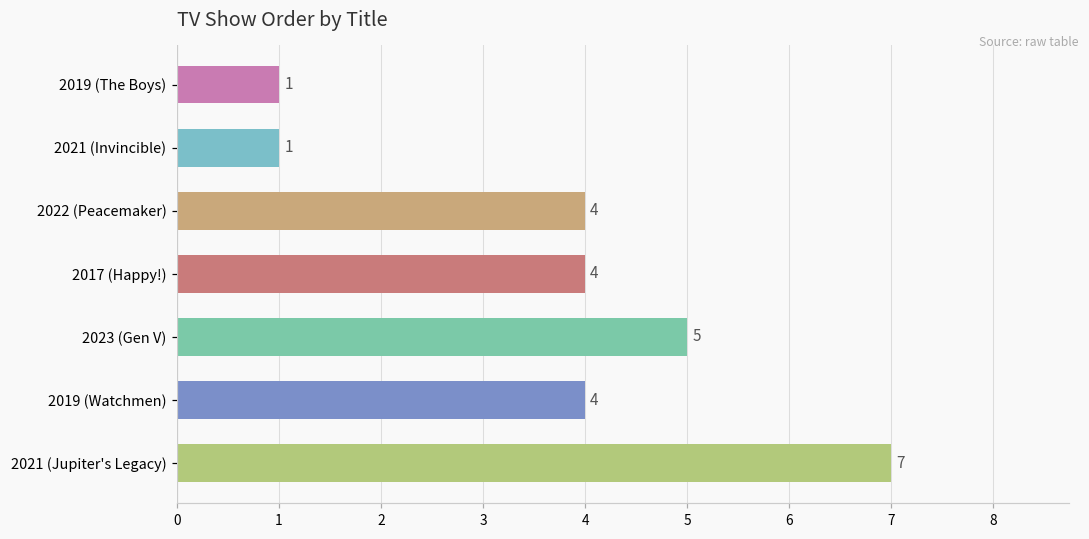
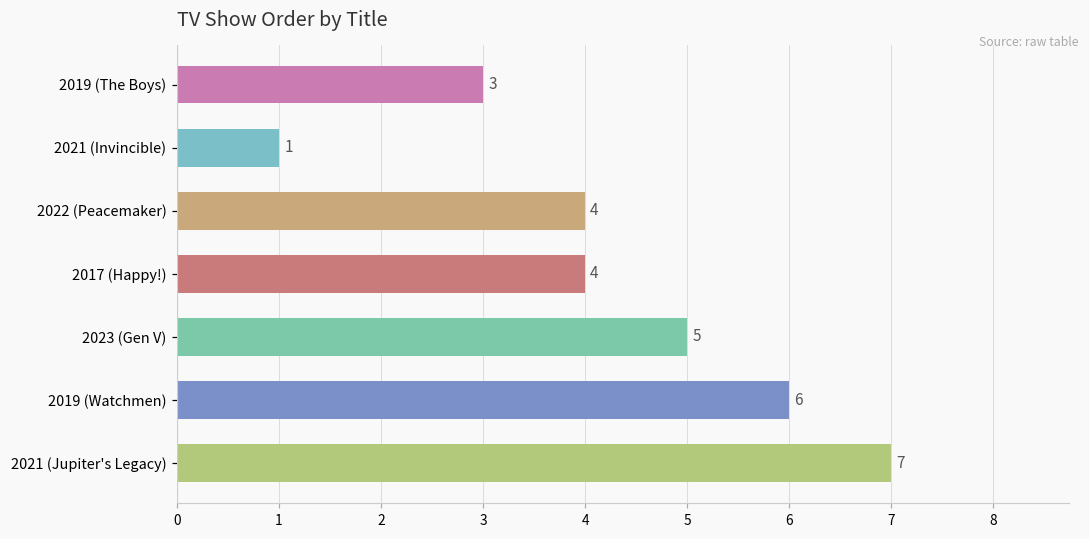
2019 (The Boys): 1 -> 3
2019 (Watchmen): 4 -> 6
